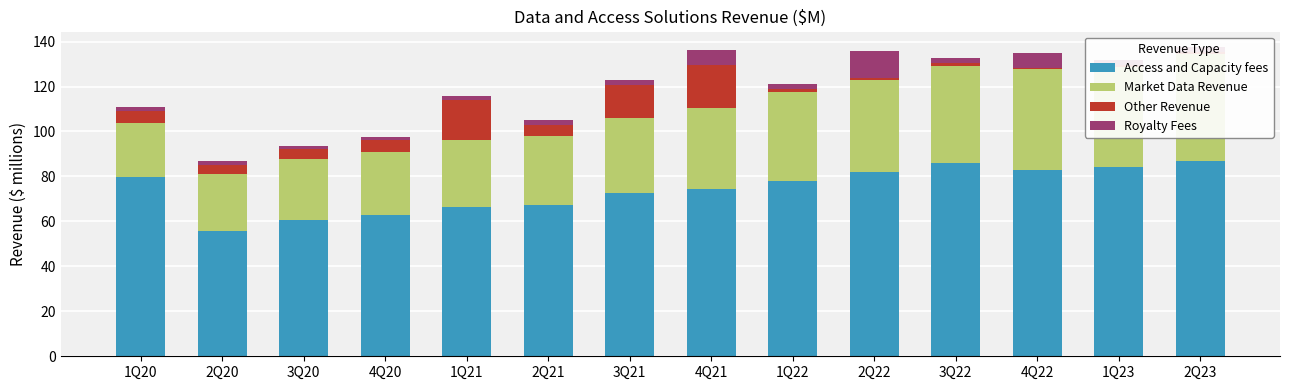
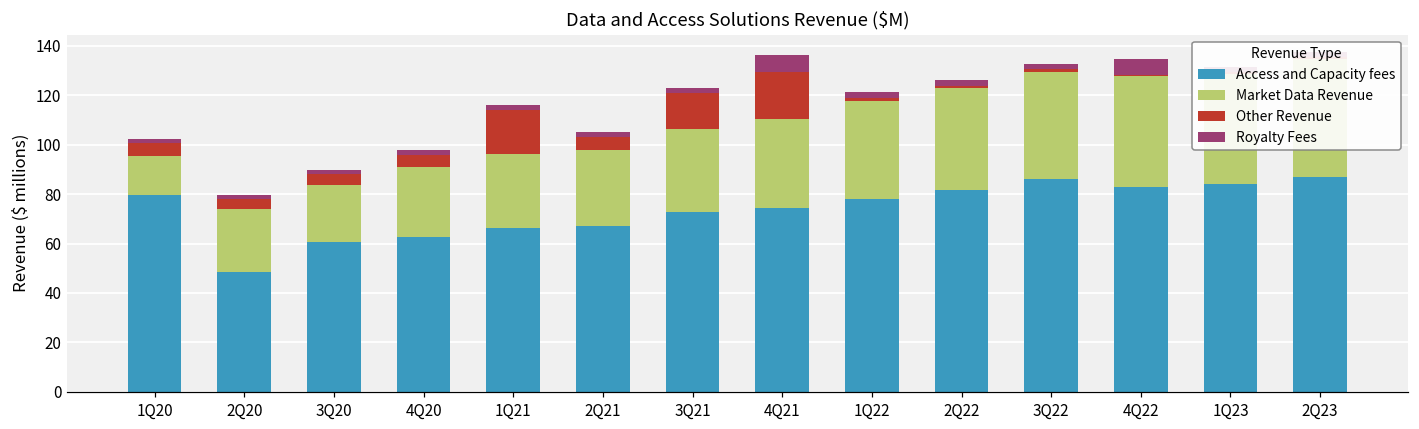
Market Data Revenue, 1Q20: 24 -> 16
Access and Capacity fees, 2Q20: 56 -> 49
Market Data Revenue, 3Q20: 27 -> 23
Royalty Fees, 2Q22: 12 -> 2
